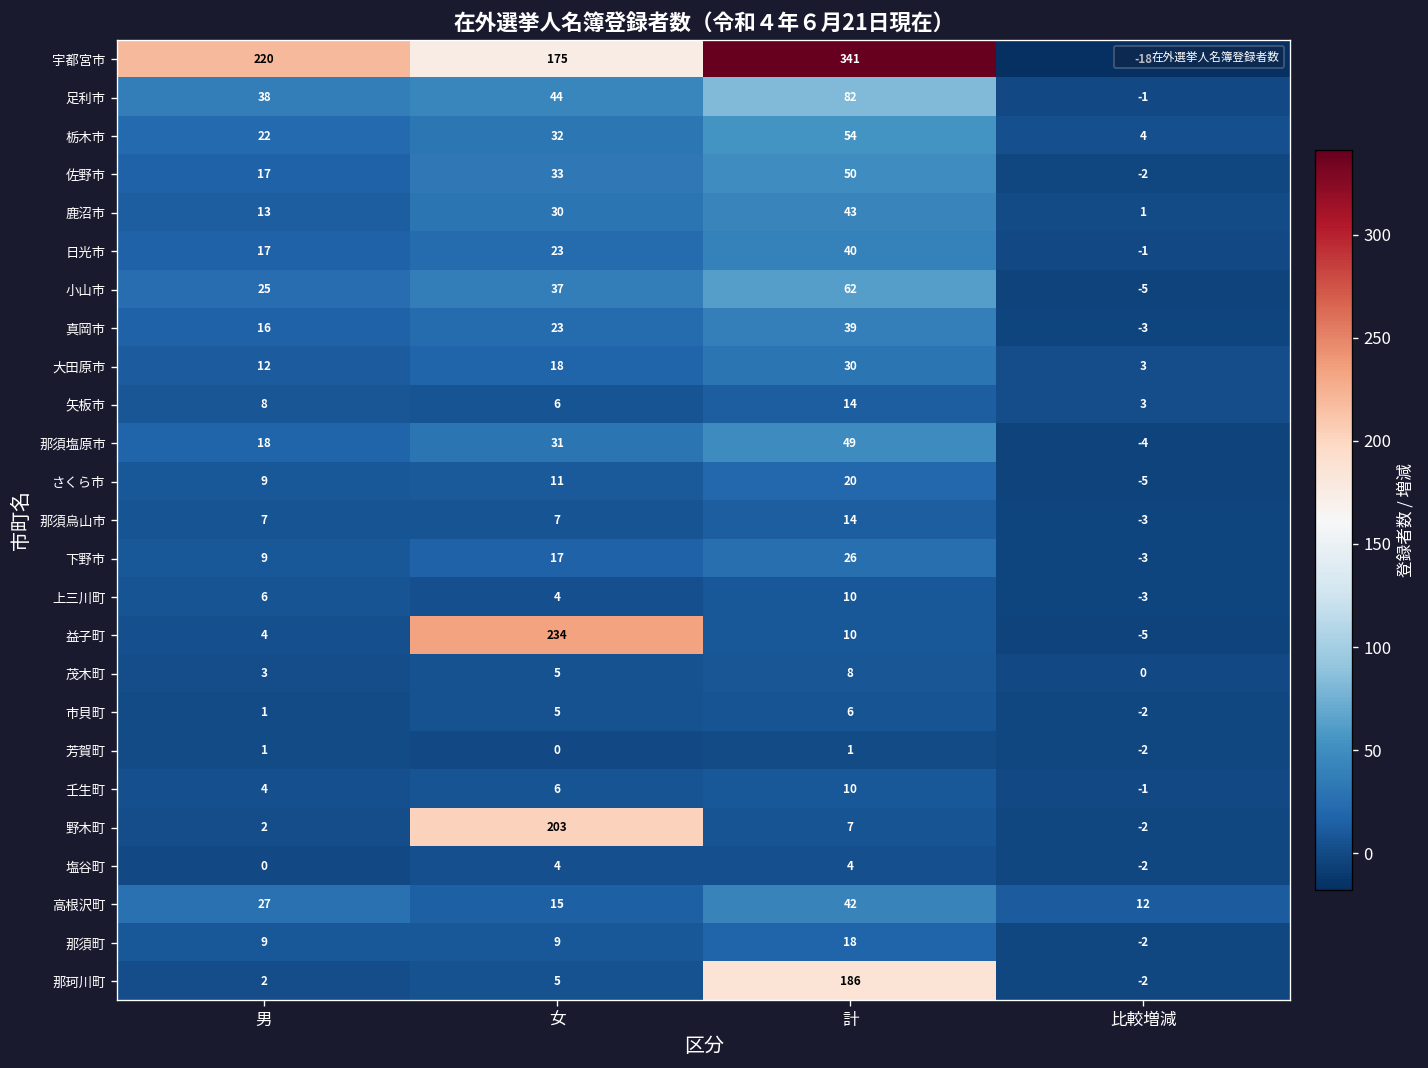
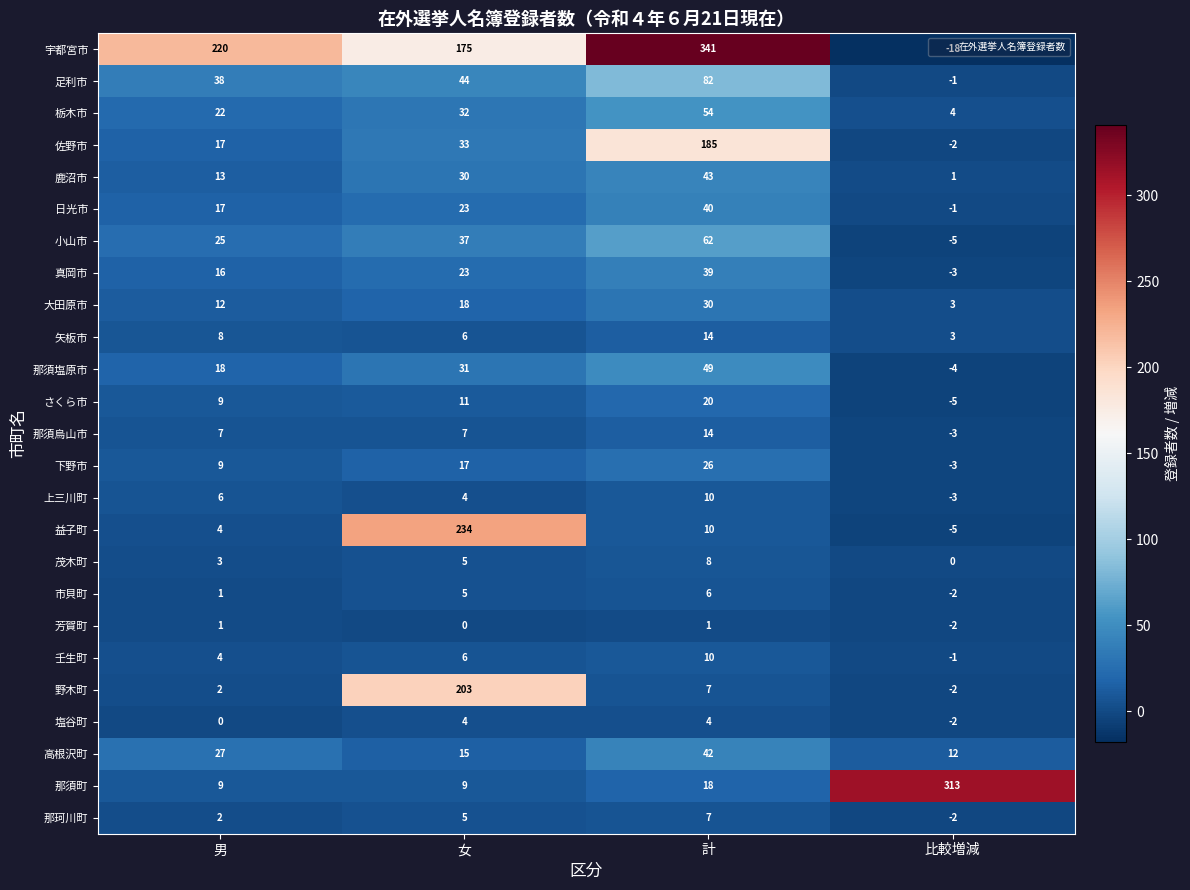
佐野市, 計: 50 -> 185
那須町, 比較増減: -2 -> 313
那珂川町, 計: 186 -> 7
